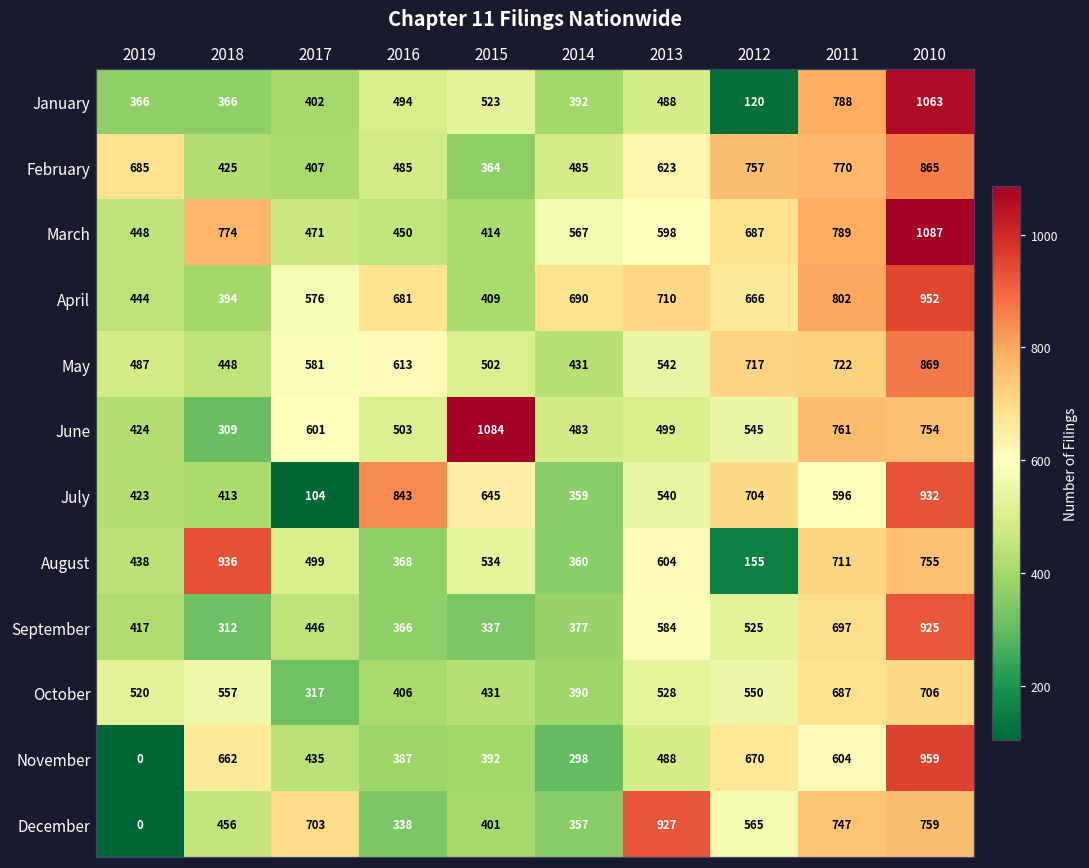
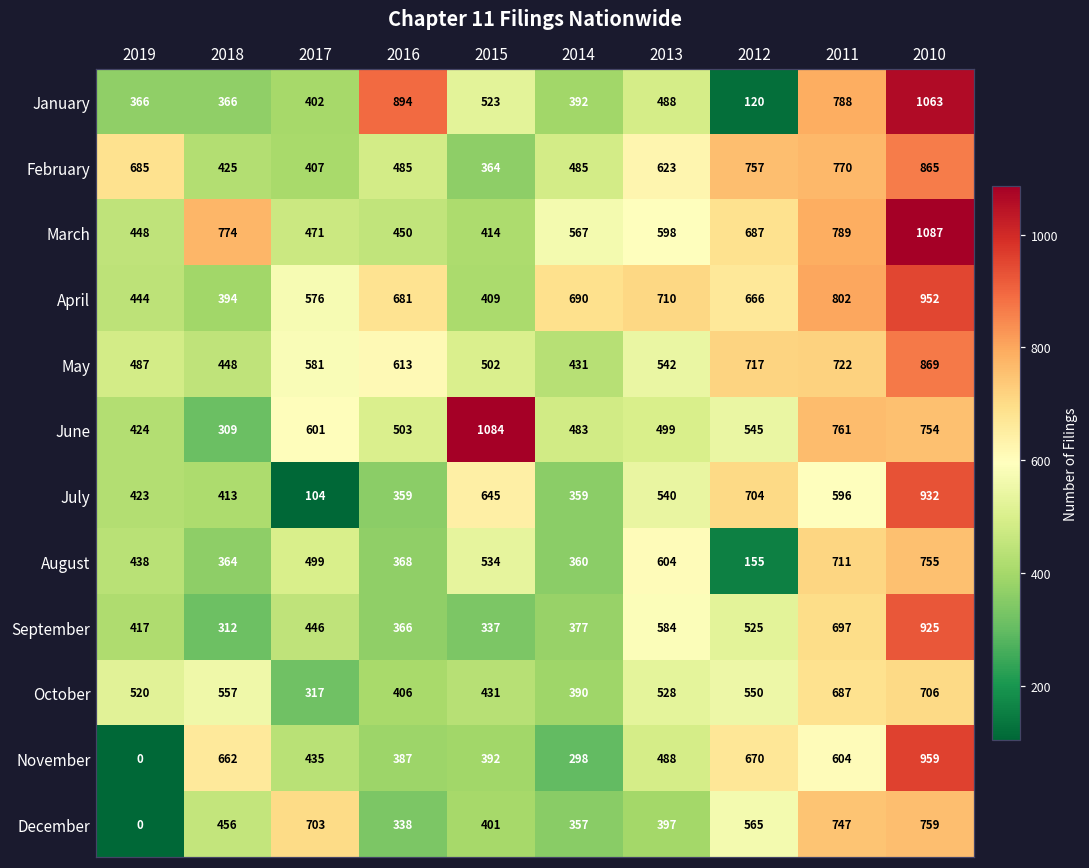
January, 2016: 494 -> 894
July, 2016: 843 -> 359
August, 2018: 936 -> 364
December, 2013: 927 -> 397
